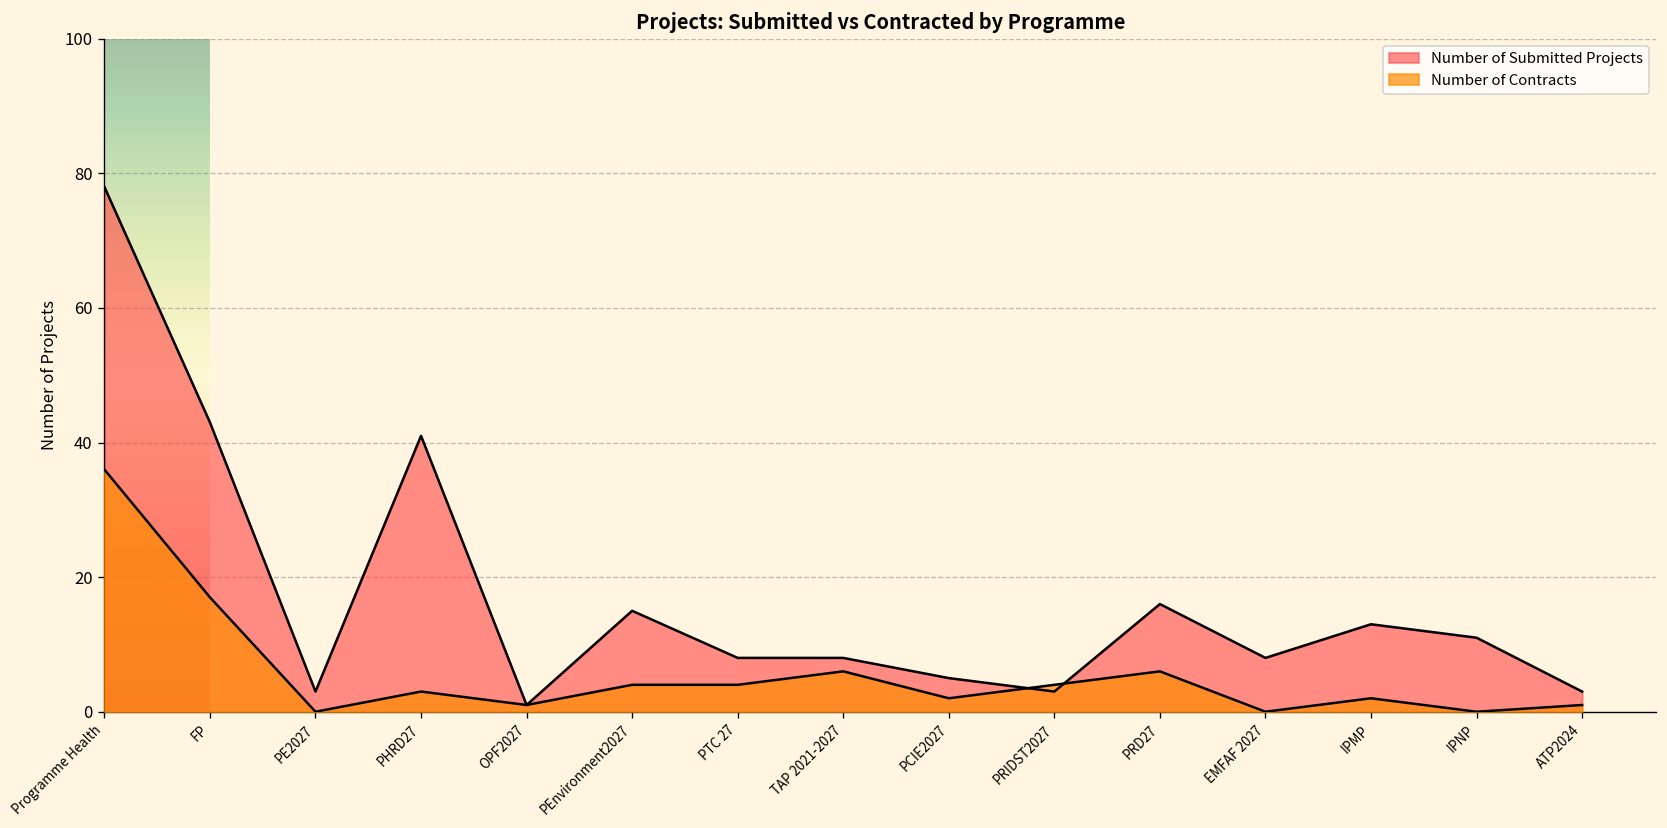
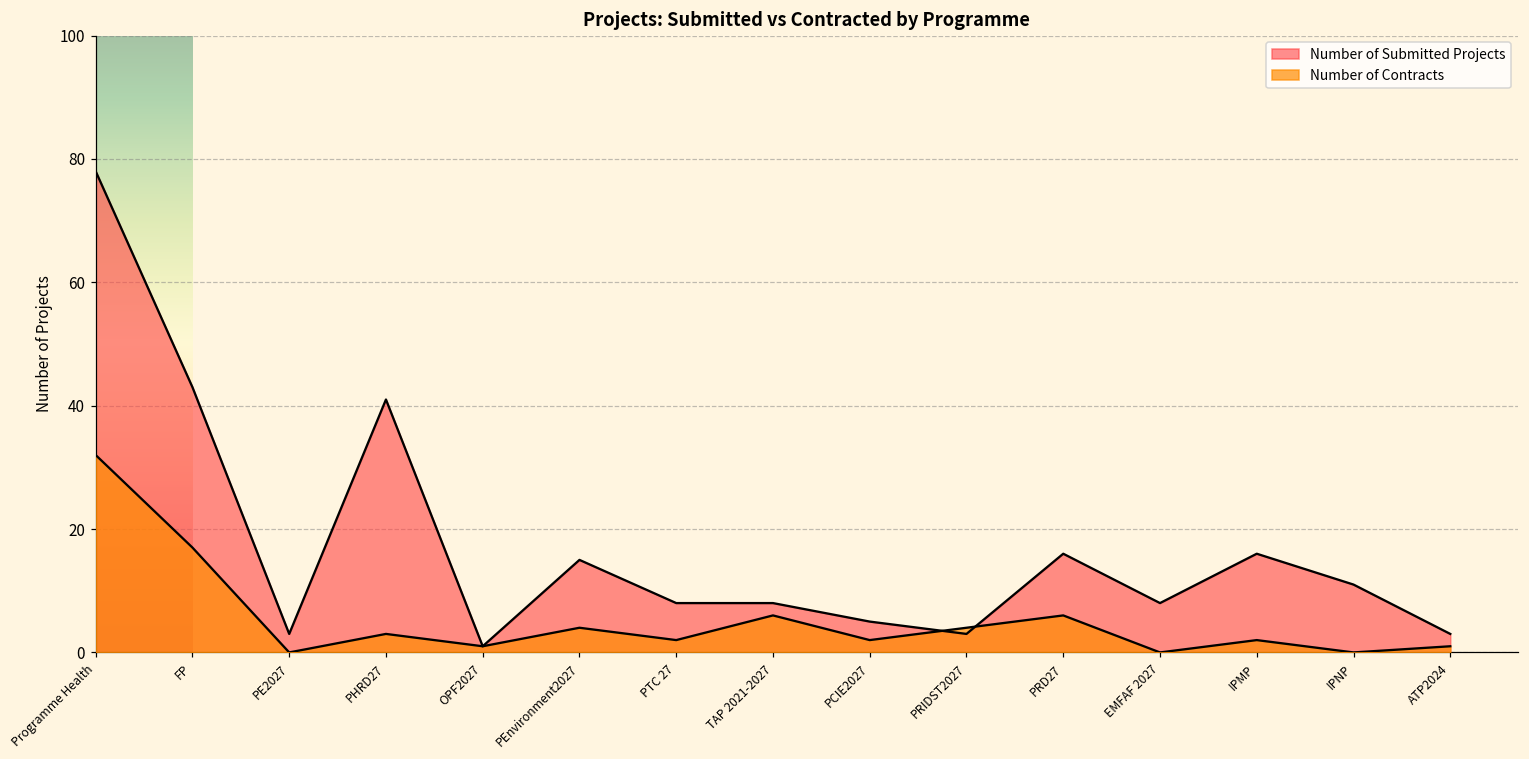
Number of Contracts, Programme Health: 36 -> 32
Number of Contracts, PTC 27: 4 -> 2
Number of Submitted Projects, IPMP: 13 -> 16
